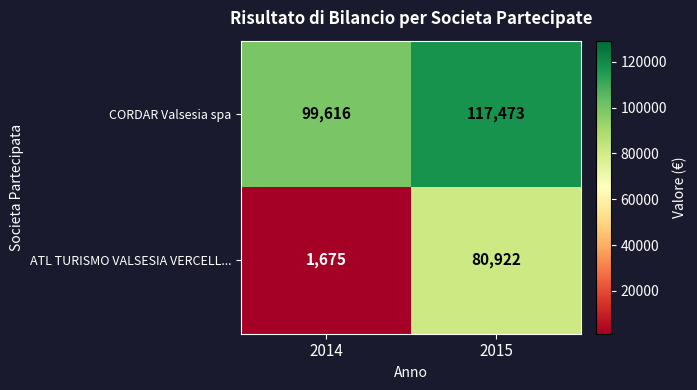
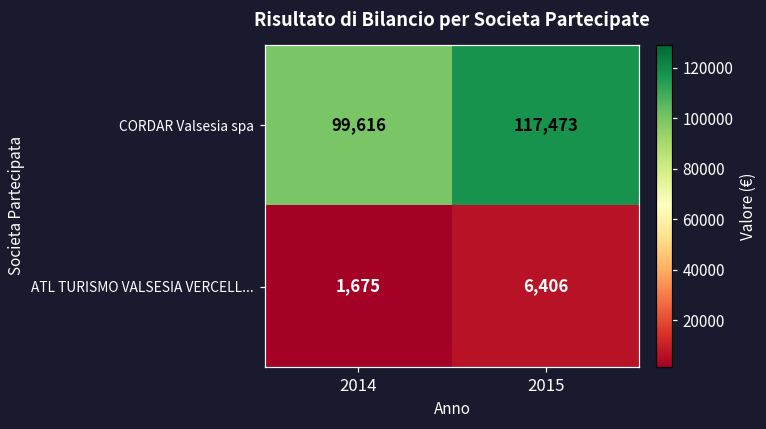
ATL TURISMO VALSESIA VERCELL..., 2015: 80,922 -> 6,406
